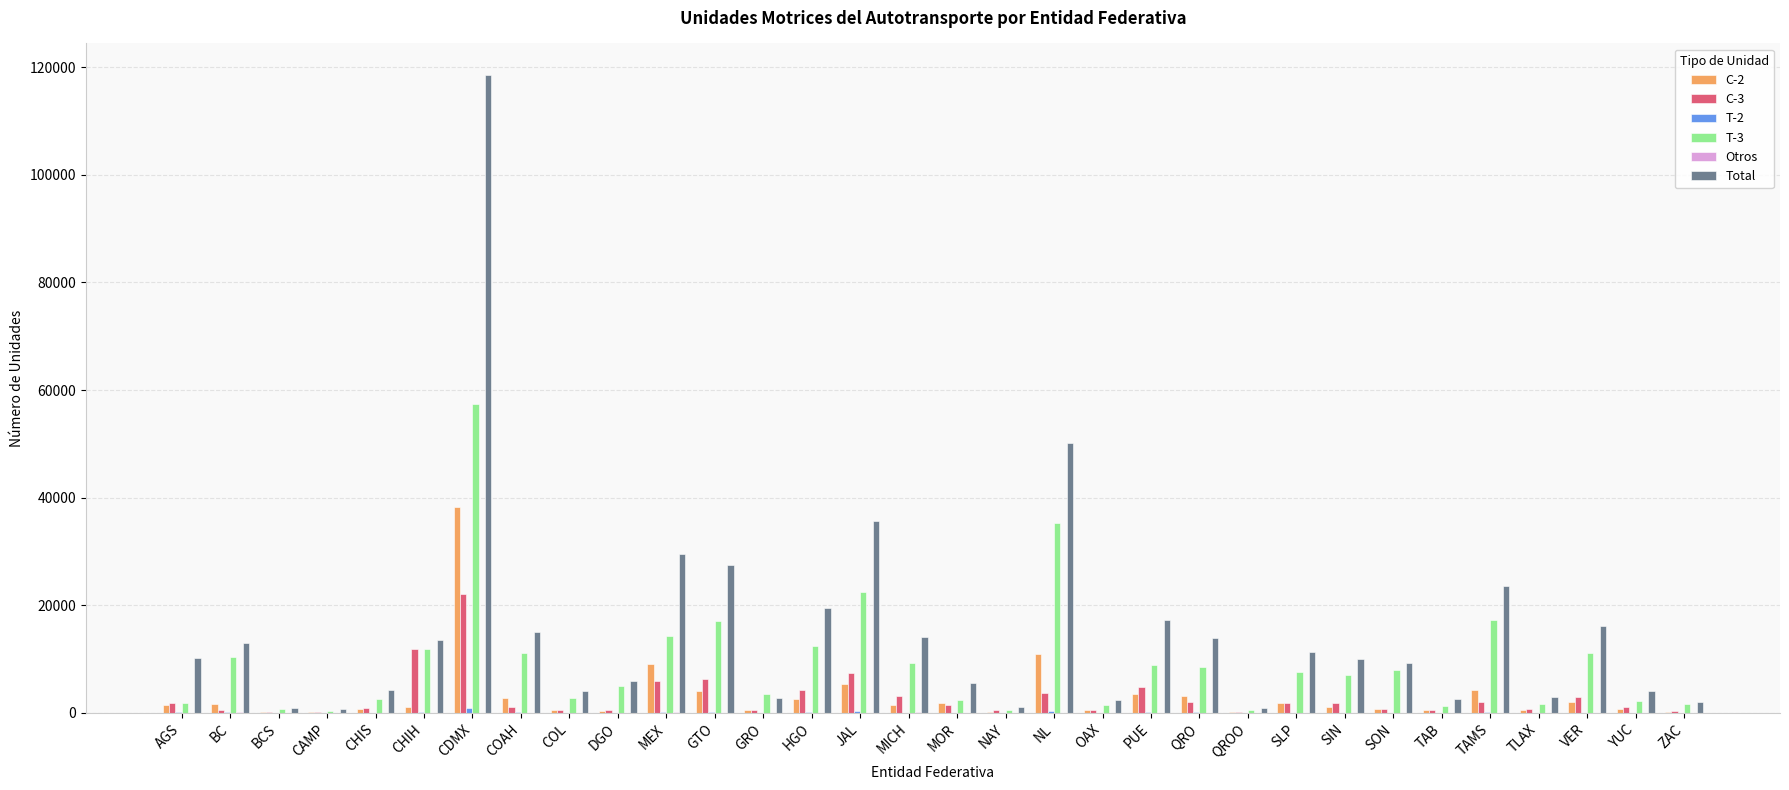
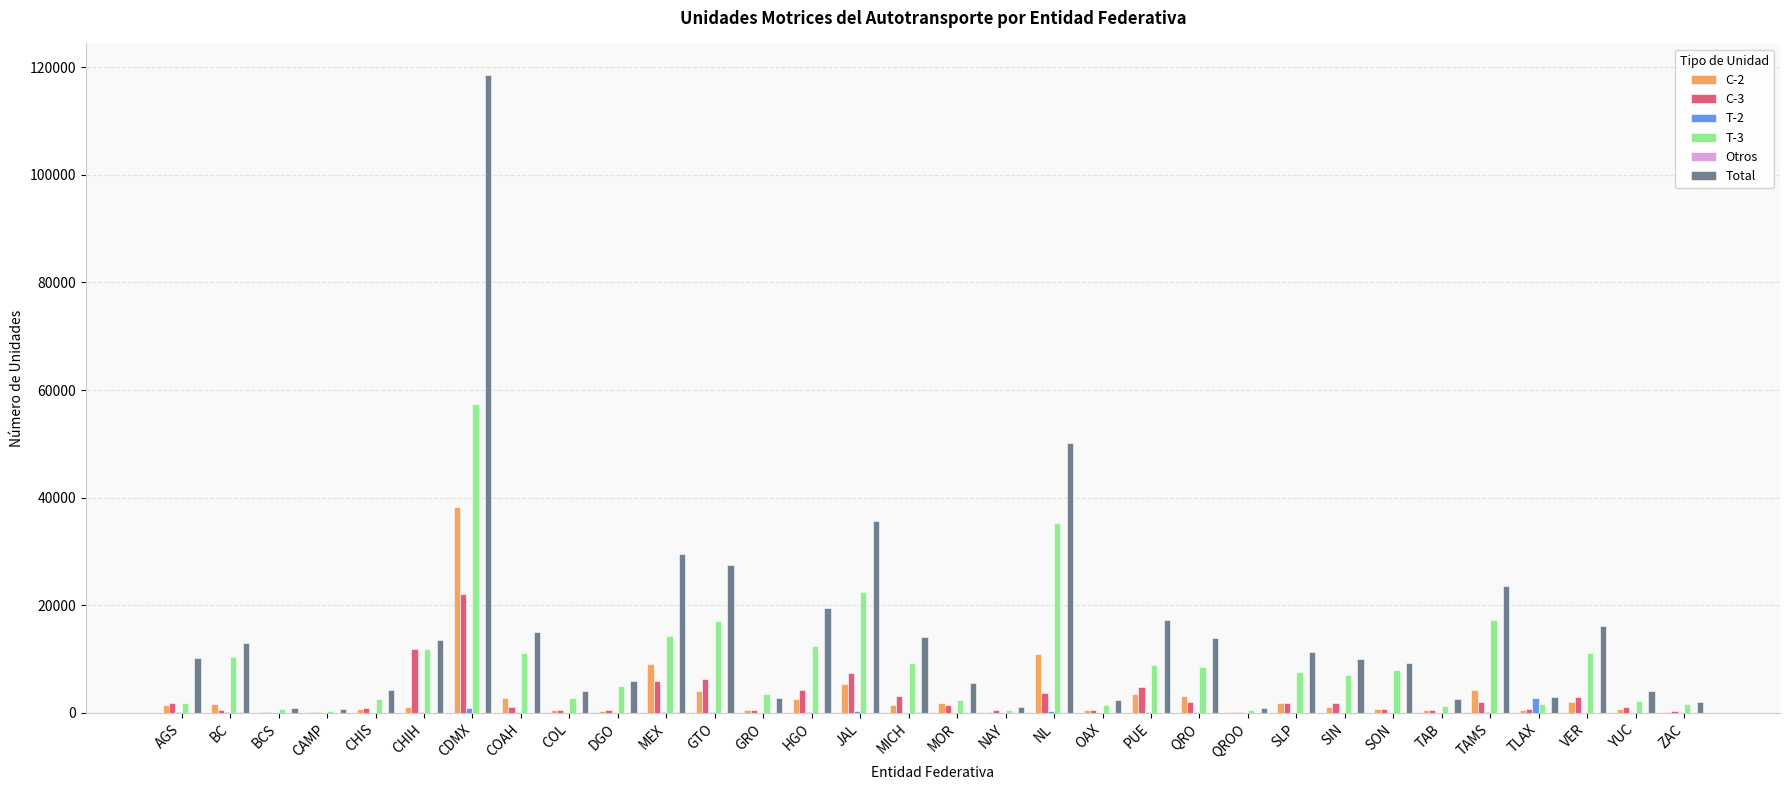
T-2, TLAX: 0 -> 3000
